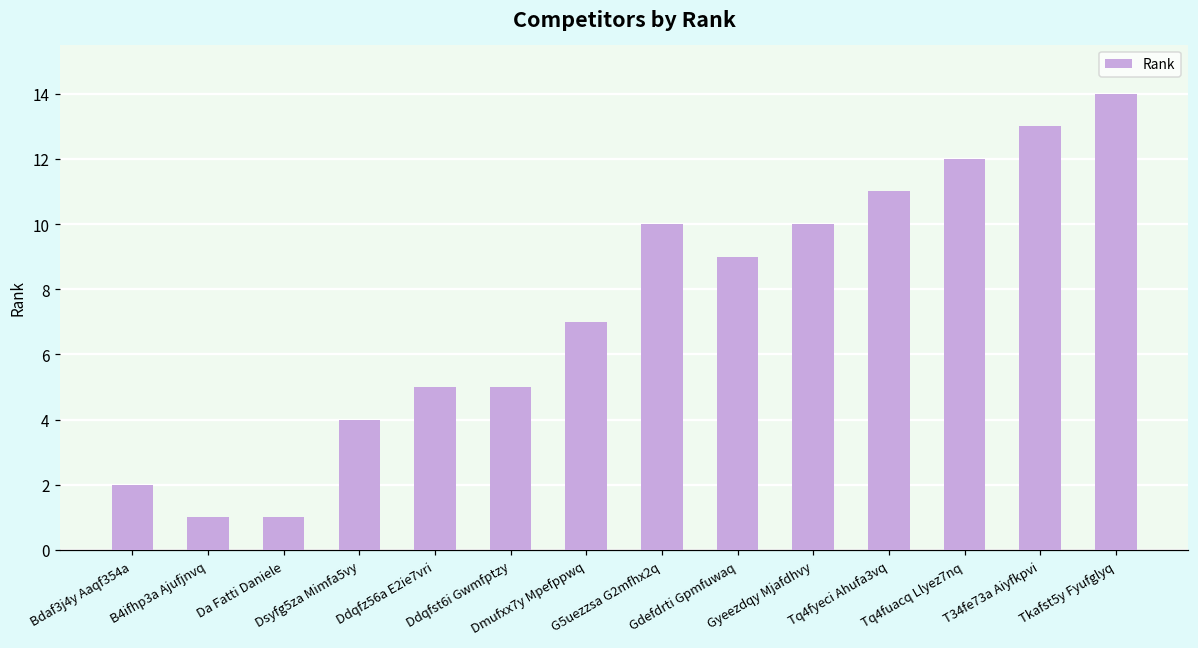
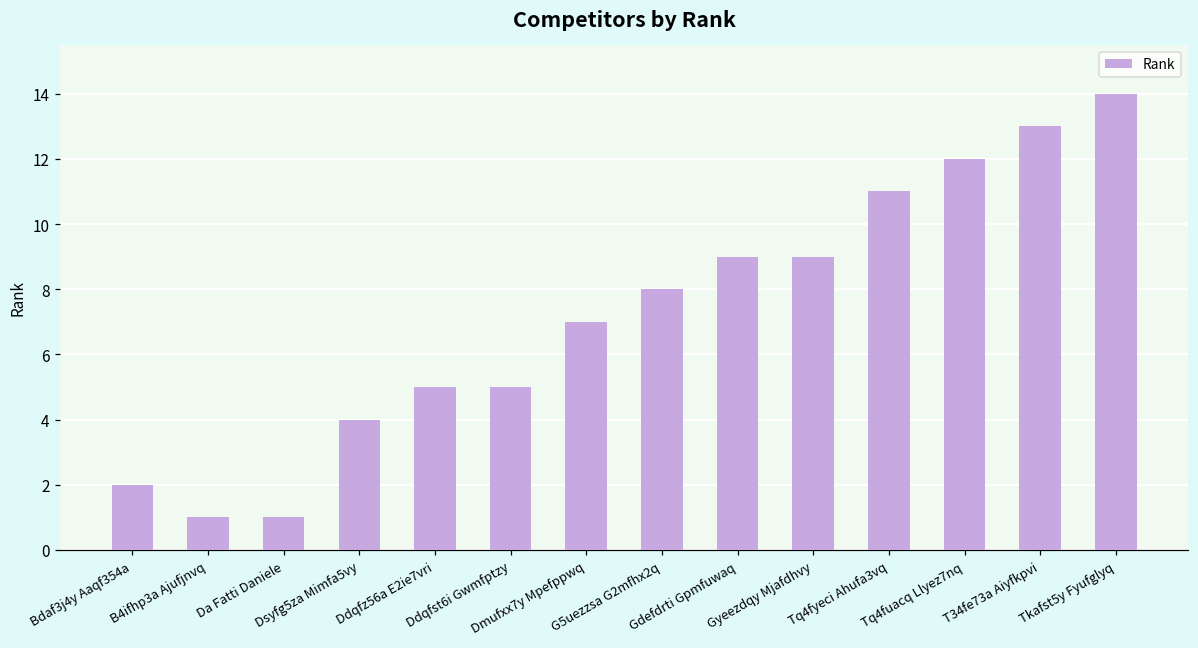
G5uezzsa G2mfhx2q: 10 -> 8
Gyeezdqy Mjafdhvy: 10 -> 9
